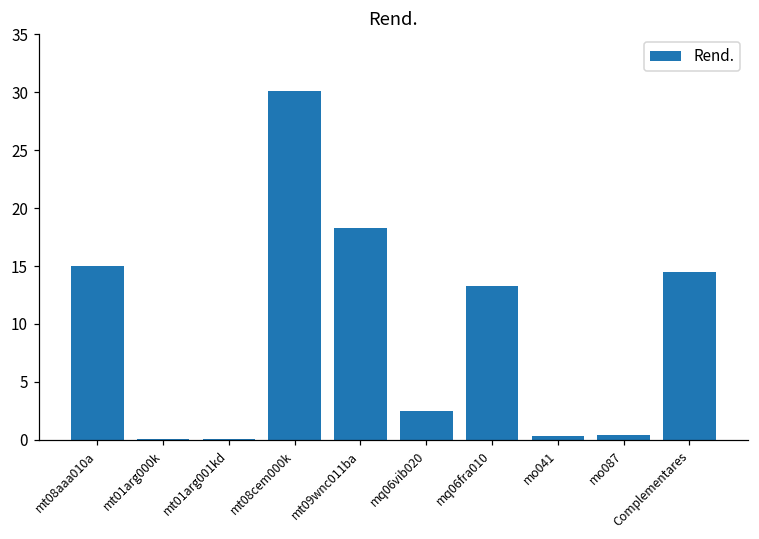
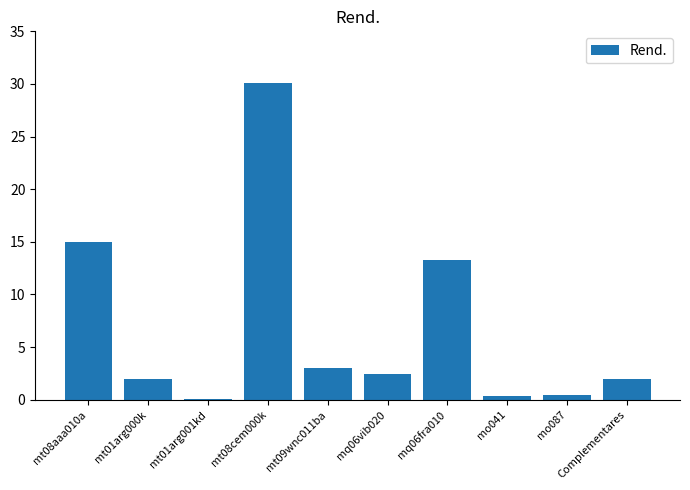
mt01arg000k: 0.1 -> 2.0
mt09wnc011ba: 18.3 -> 3.0
Complementares: 14.5 -> 2.0
